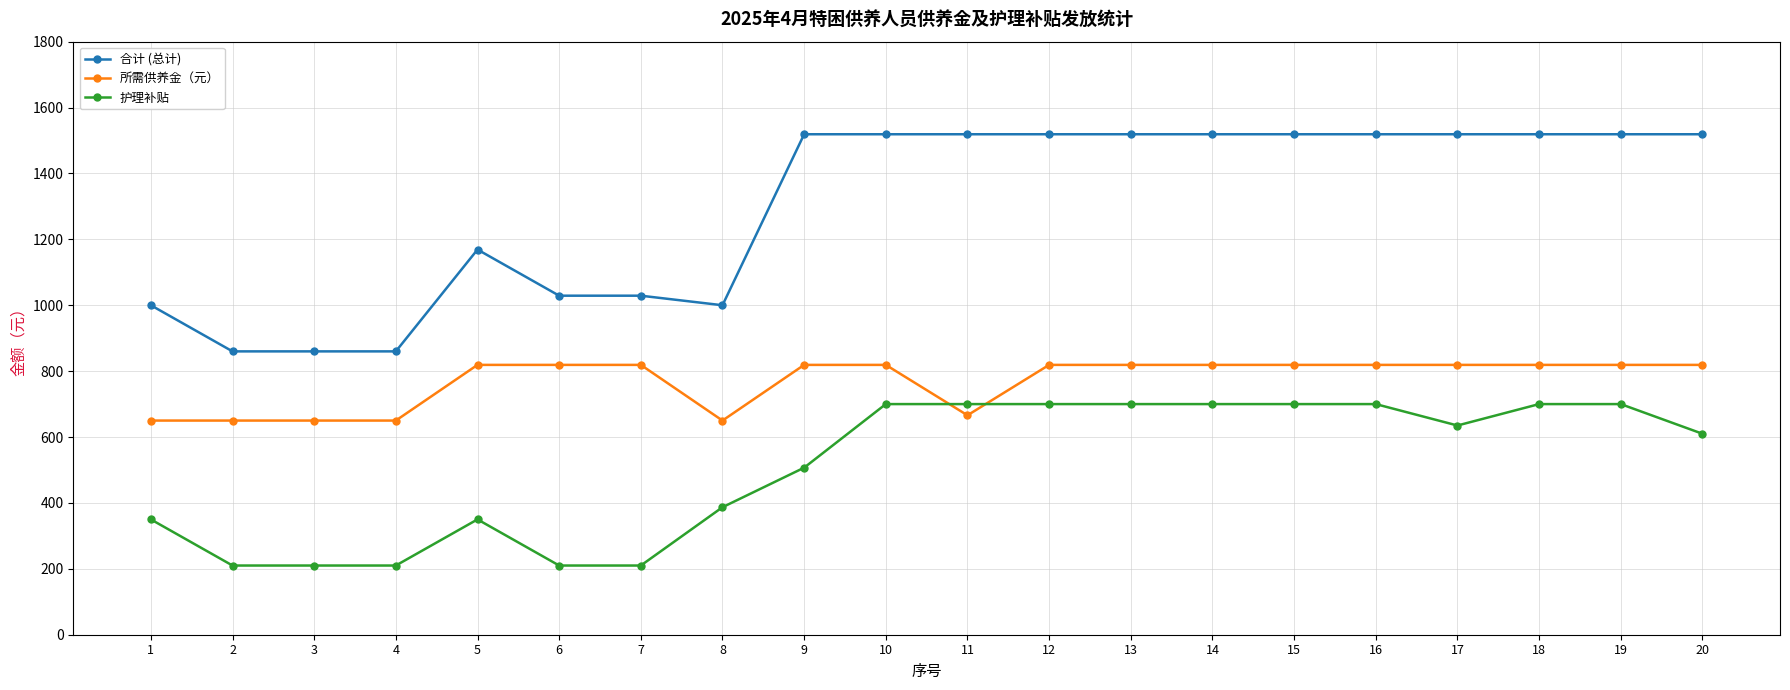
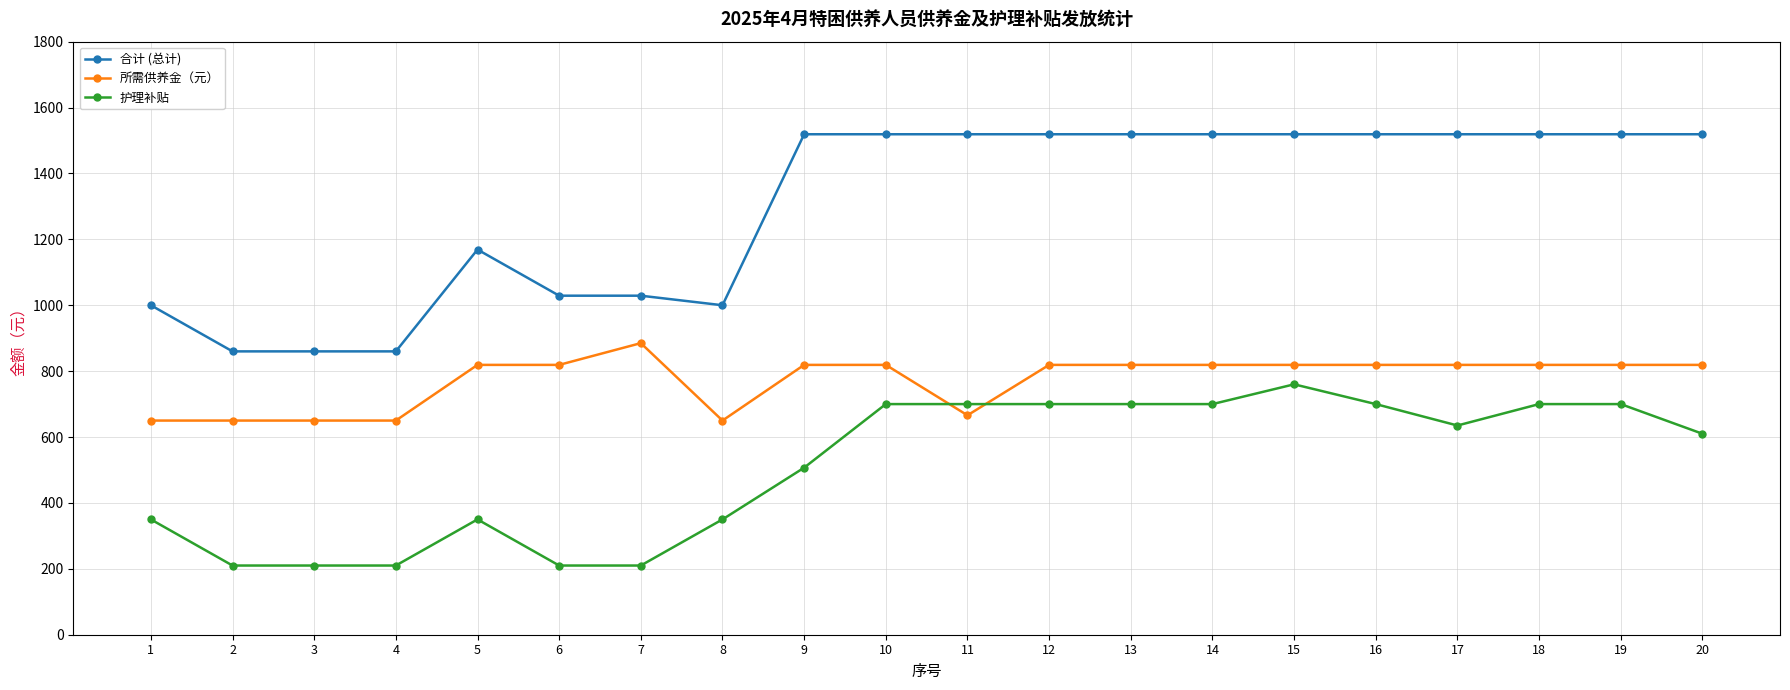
所需供养金（元）, 7: 820 -> 890
护理补贴, 8: 390 -> 350
护理补贴, 15: 700 -> 760
